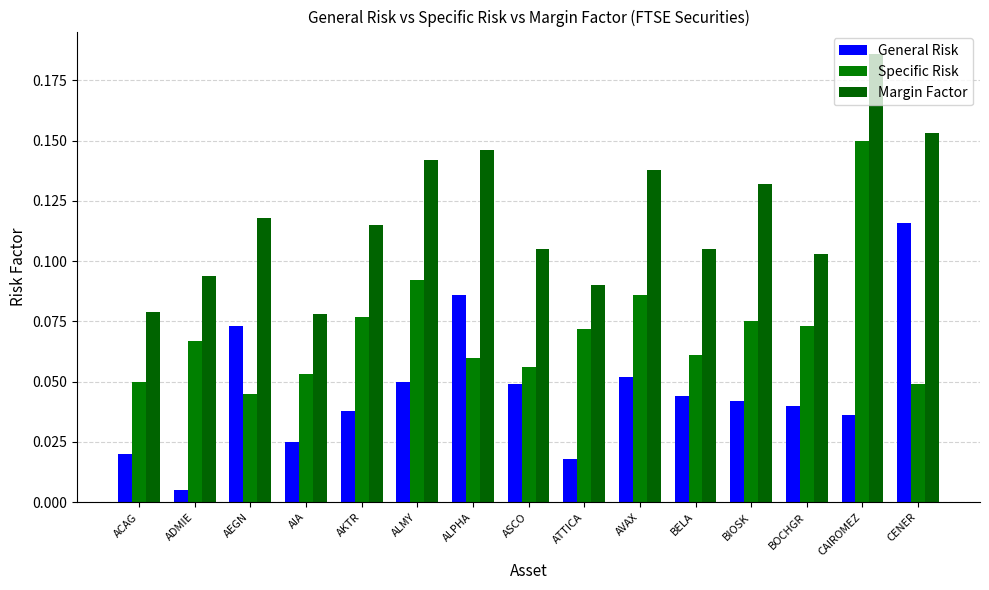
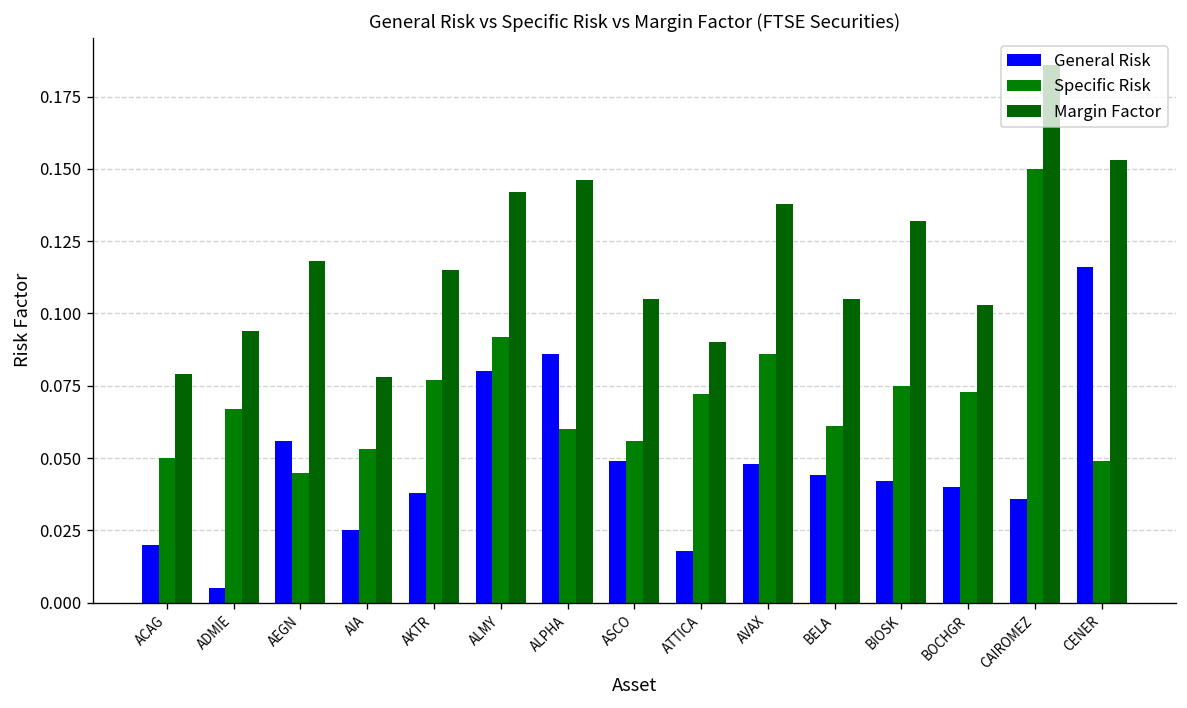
General Risk, AEGN: 0.073 -> 0.056
General Risk, ALMY: 0.05 -> 0.08
General Risk, AVAX: 0.052 -> 0.048
